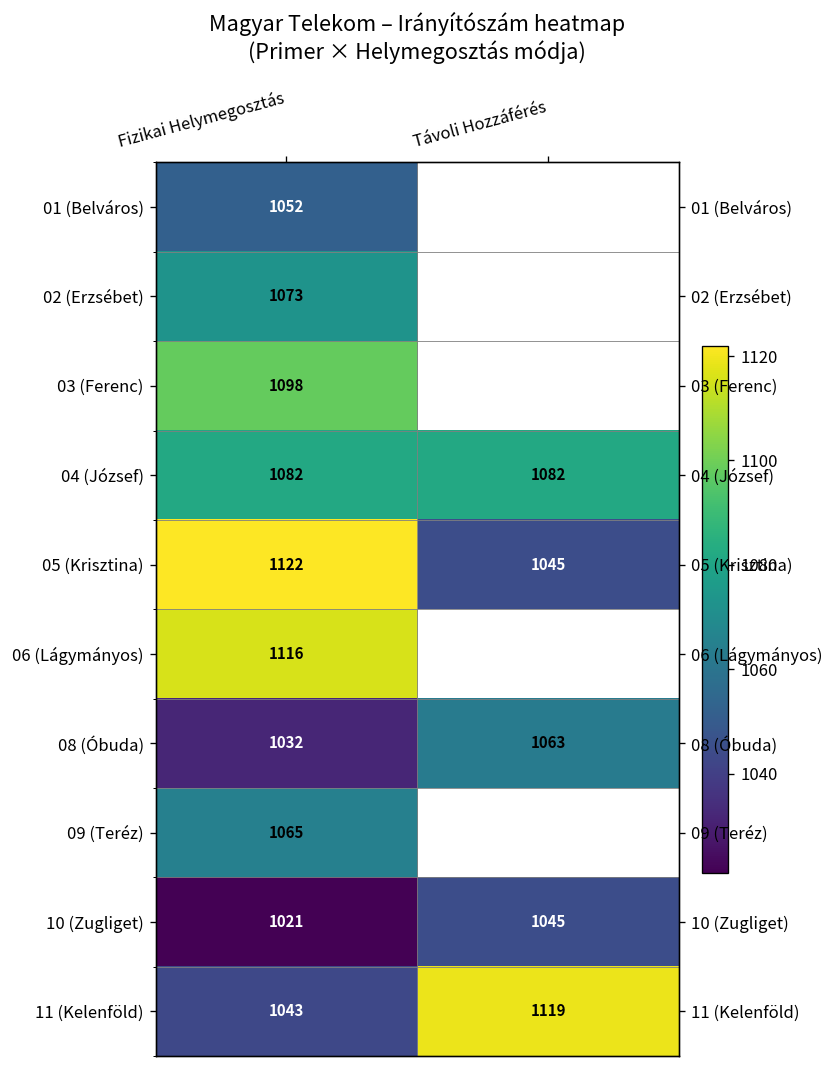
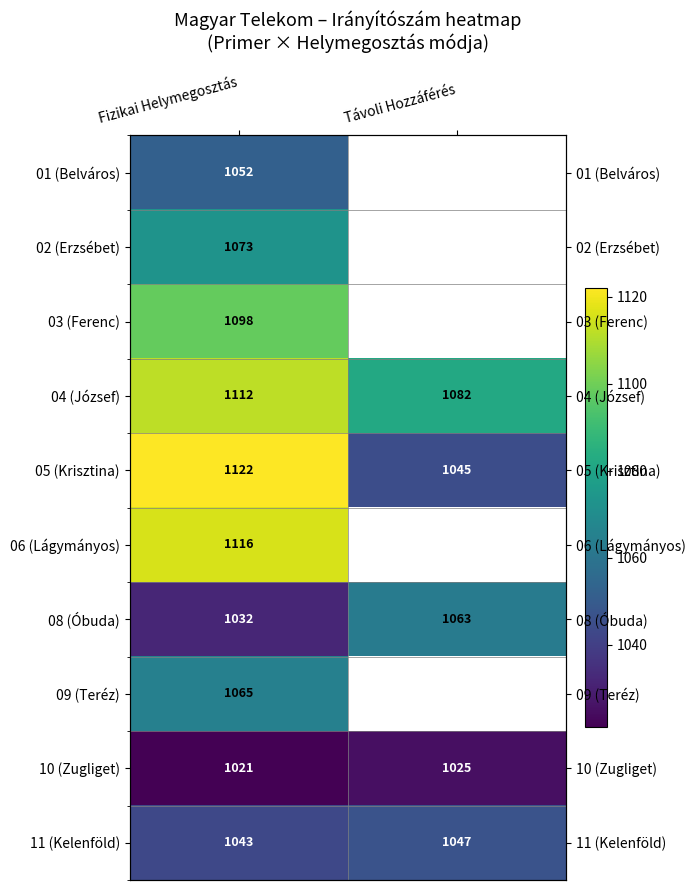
04 (József), Fizikai Helymegosztás: 1082 -> 1112
10 (Zugliget), Távoli Hozzáférés: 1045 -> 1025
11 (Kelenföld), Távoli Hozzáférés: 1119 -> 1047
